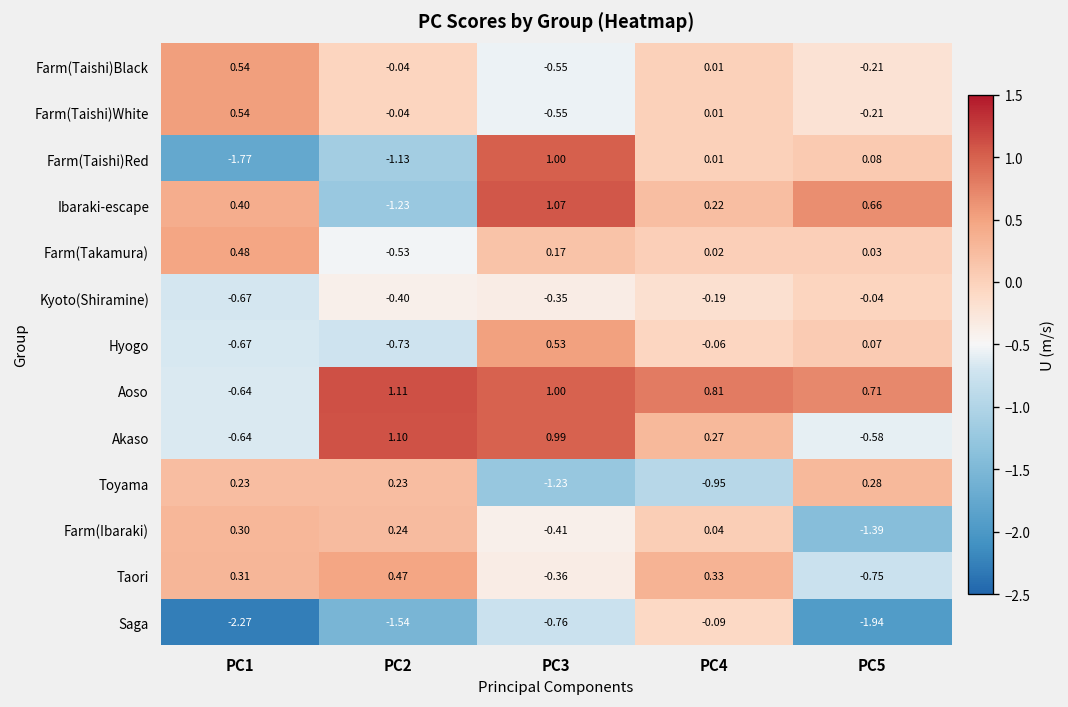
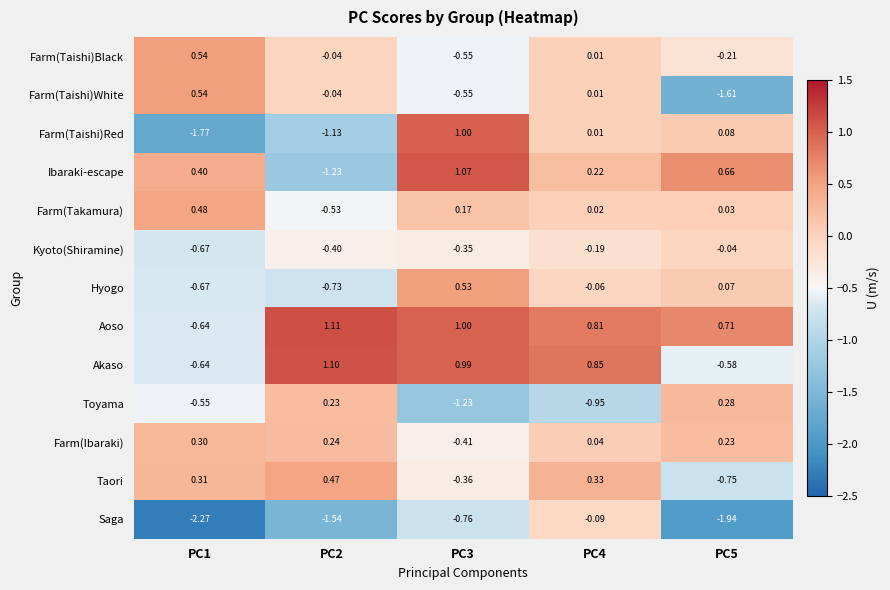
Farm(Taishi)White, PC5: -0.21 -> -1.61
Akaso, PC4: 0.27 -> 0.85
Toyama, PC1: 0.23 -> -0.55
Farm(Ibaraki), PC5: -1.39 -> 0.23
